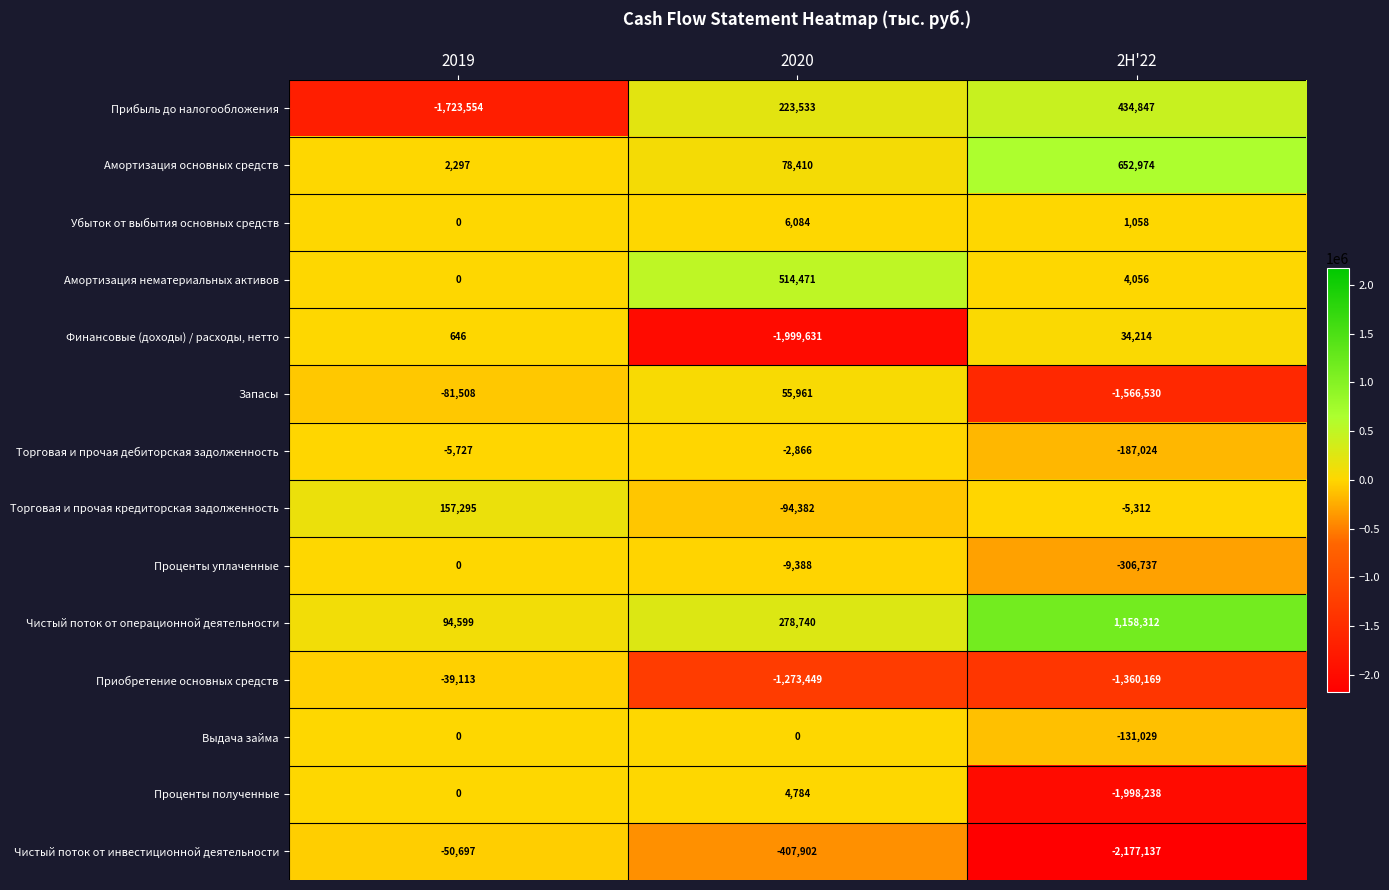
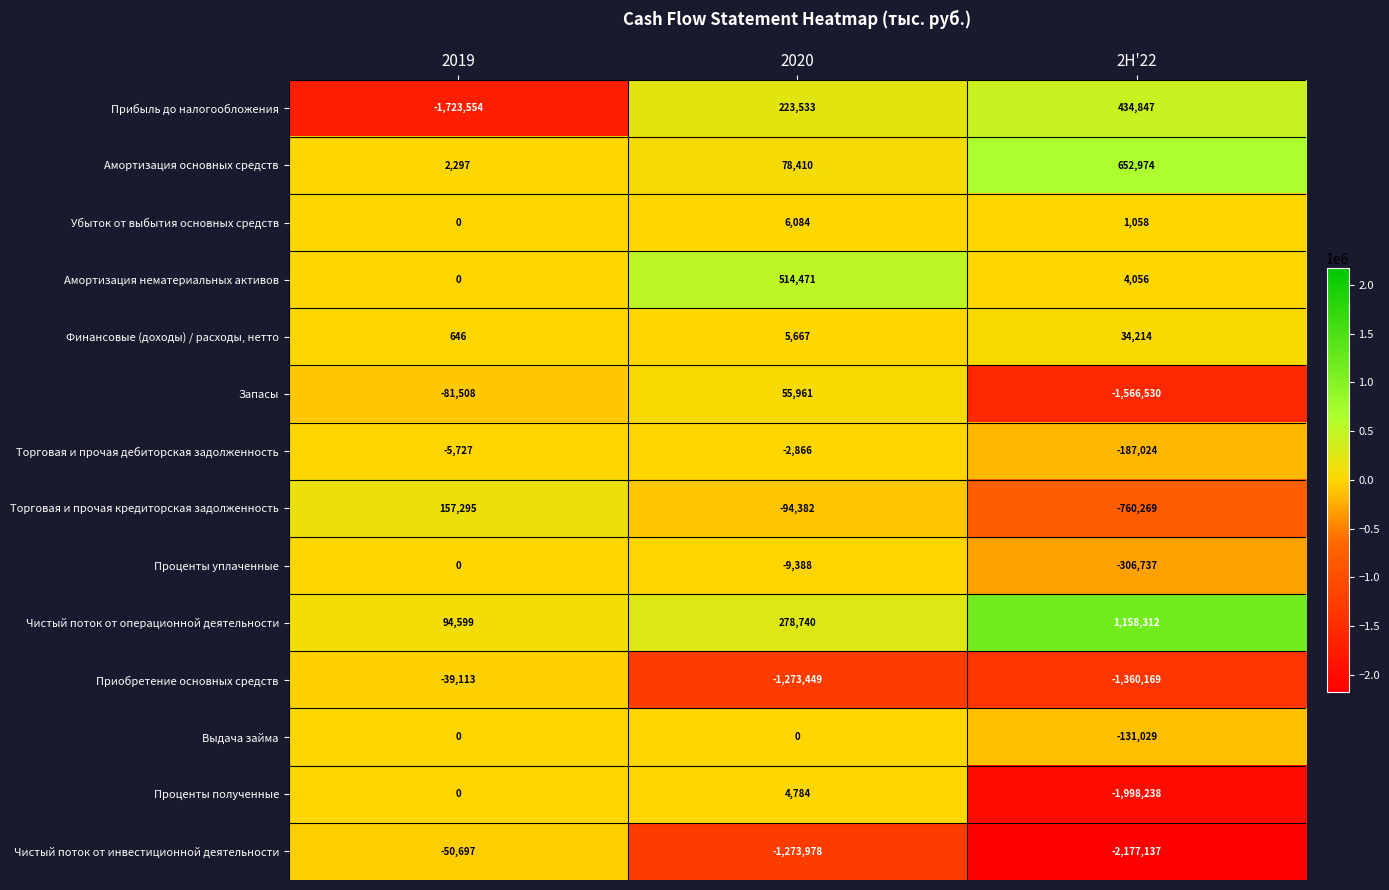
Финансовые (доходы) / расходы, нетто, 2020: -1,999,631 -> 5,667
Торговая и прочая кредиторская задолженность, 2H'22: -5,312 -> -760,269
Чистый поток от инвестиционной деятельности, 2020: -407,902 -> -1,273,978
